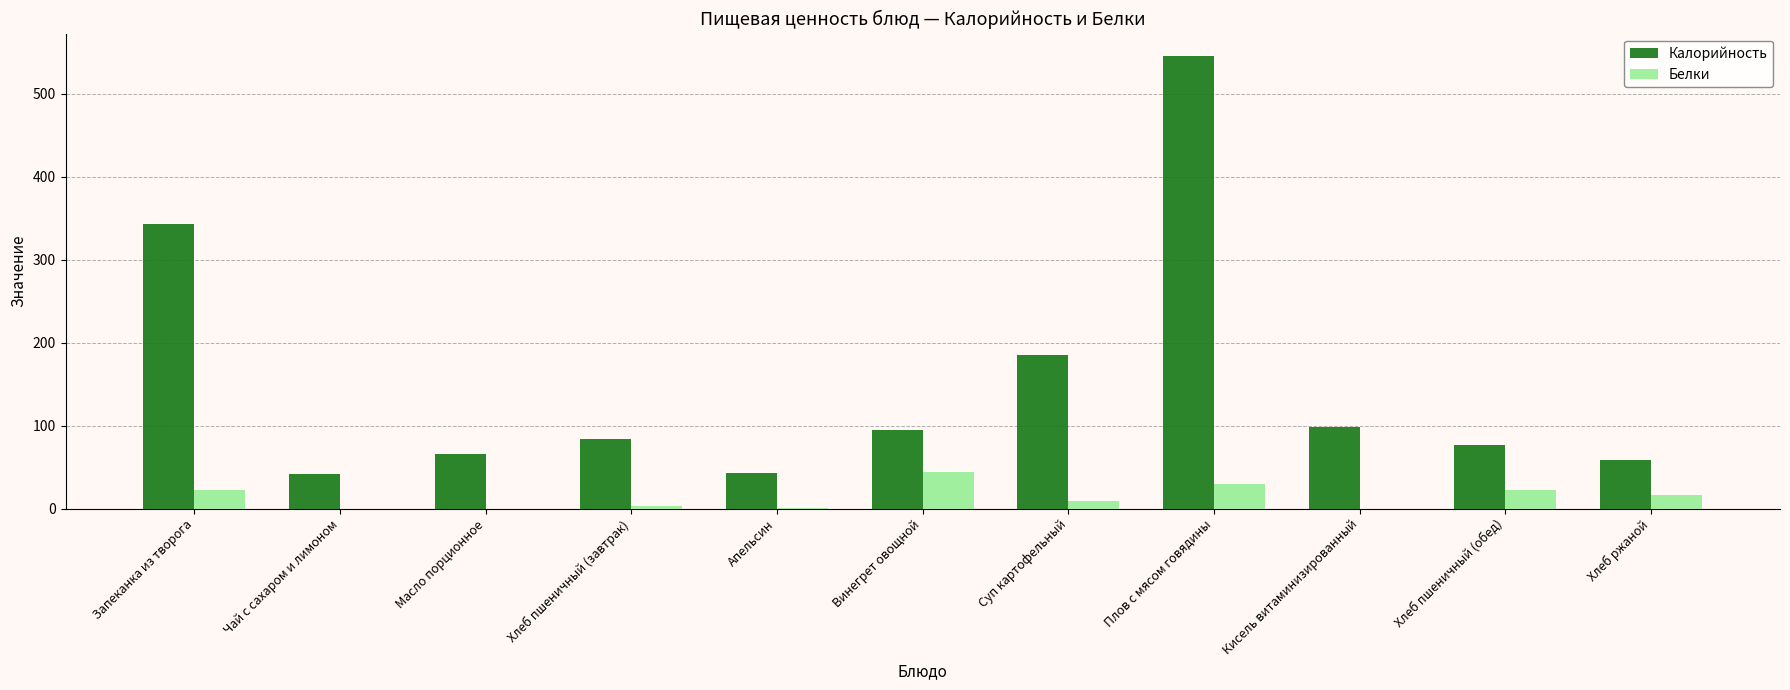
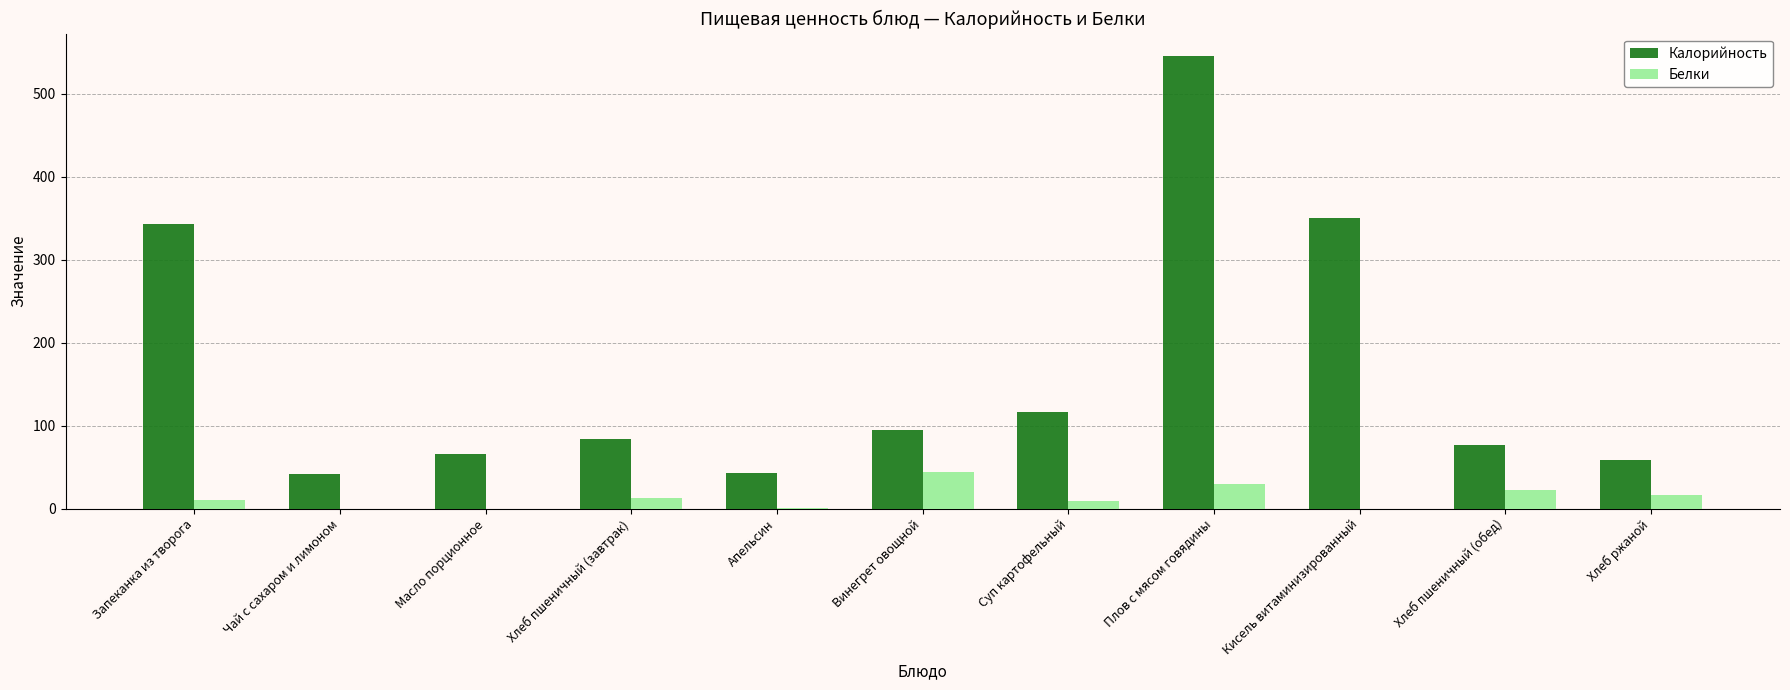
Белки, Запеканка из творога: 20 -> 10
Белки, Хлеб пшеничный (завтрак): 0 -> 10
Калорийность, Суп картофельный: 190 -> 120
Калорийность, Кисель витаминизированный: 100 -> 350
